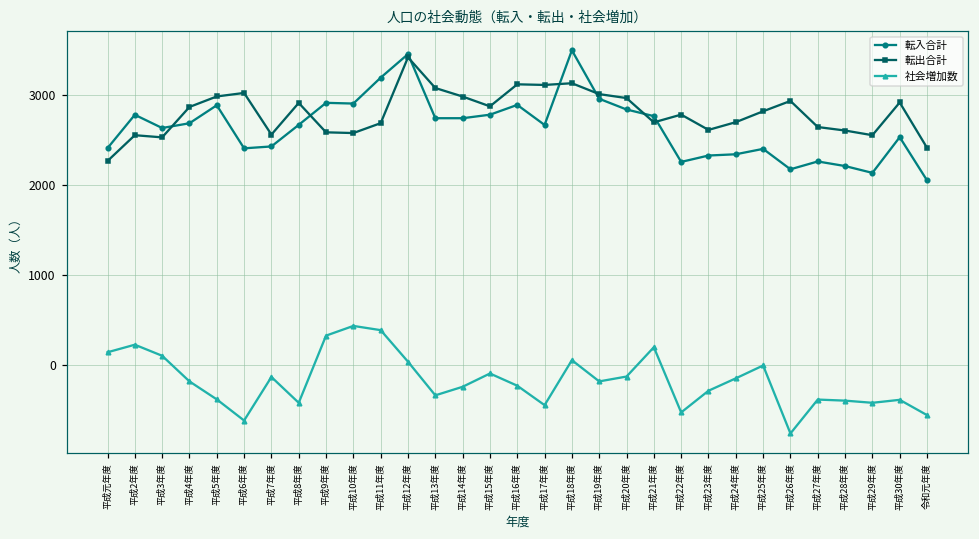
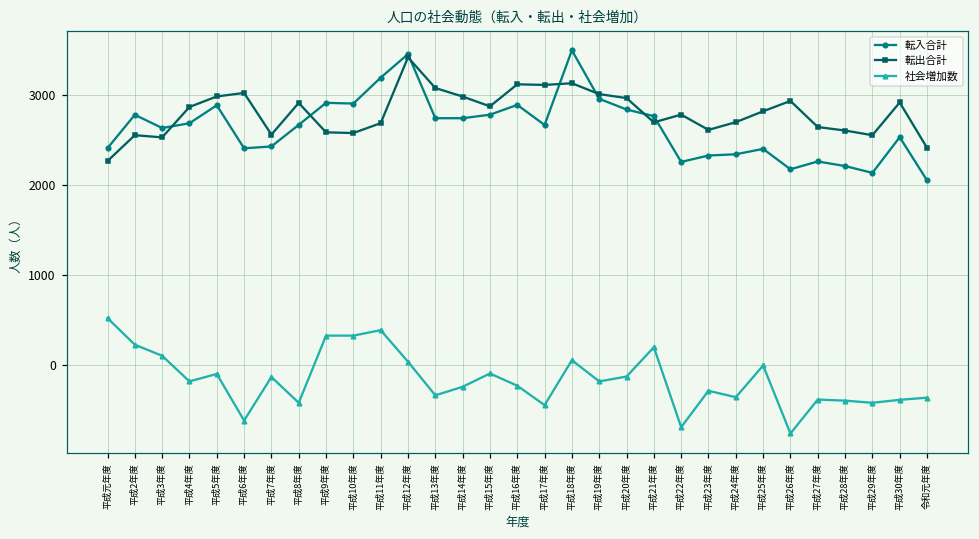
社会増加数, 平成元年度: 100 -> 500
社会増加数, 平成5年度: -400 -> -100
社会増加数, 平成10年度: 400 -> 300
社会増加数, 平成22年度: -500 -> -700
社会増加数, 平成24年度: -100 -> -400
社会増加数, 令和元年度: -600 -> -400
